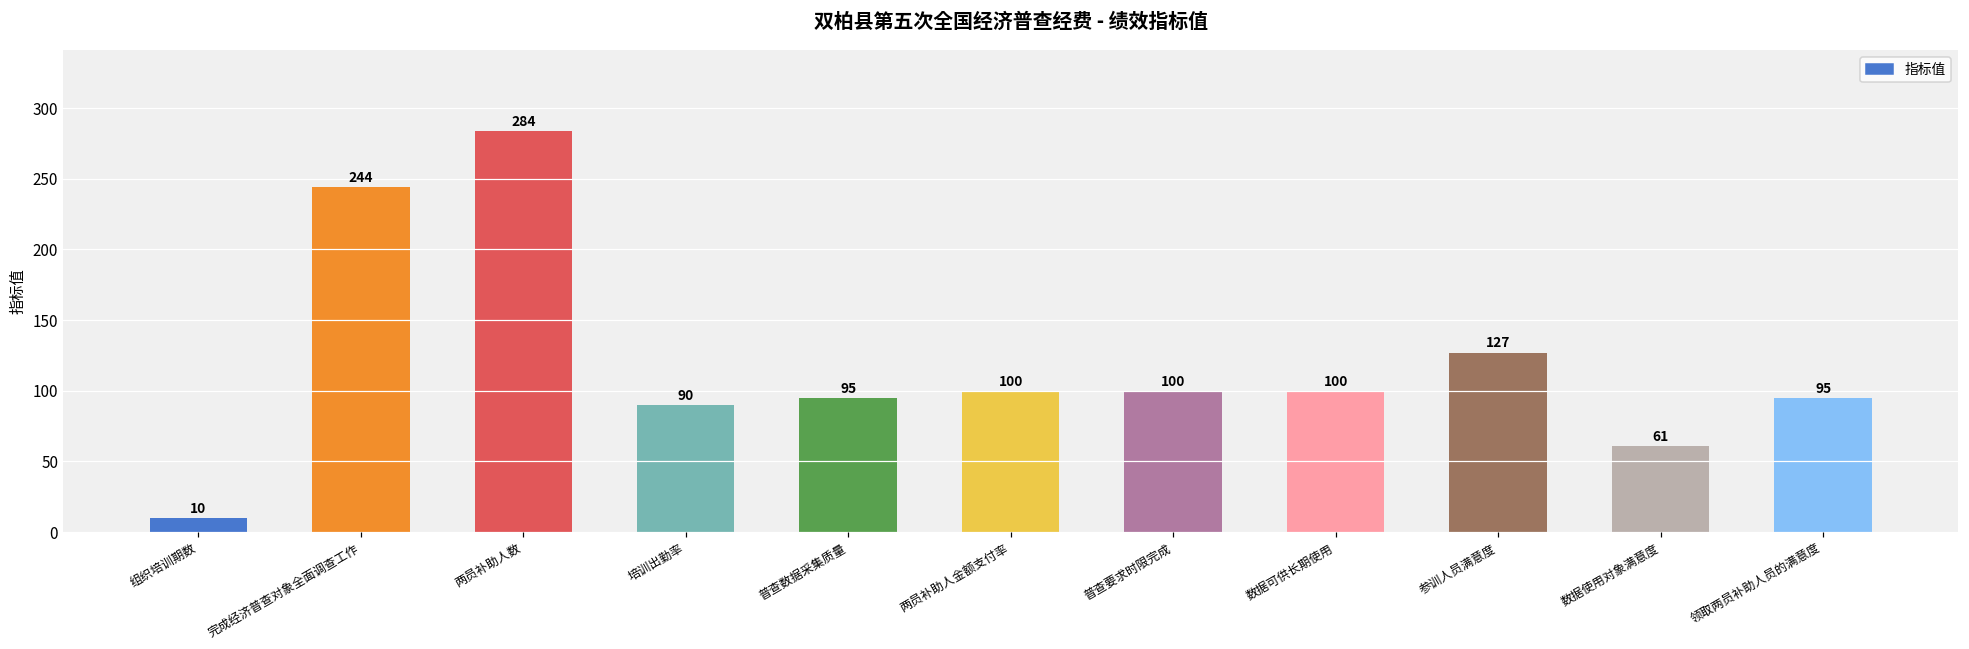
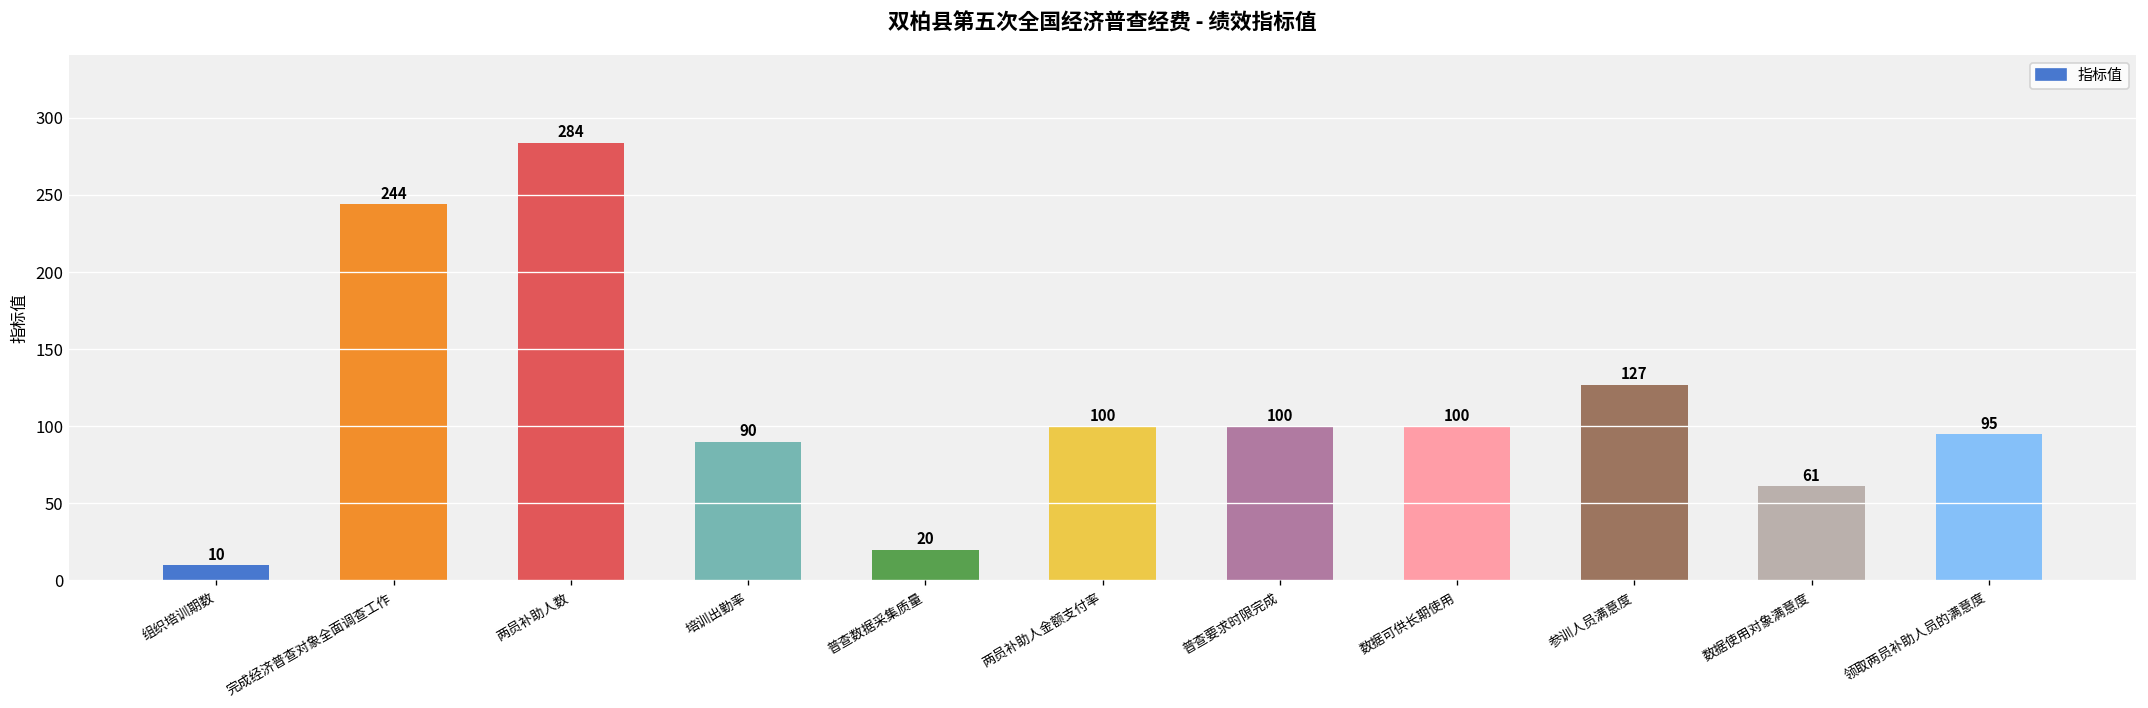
普查数据采集质量: 95 -> 20
